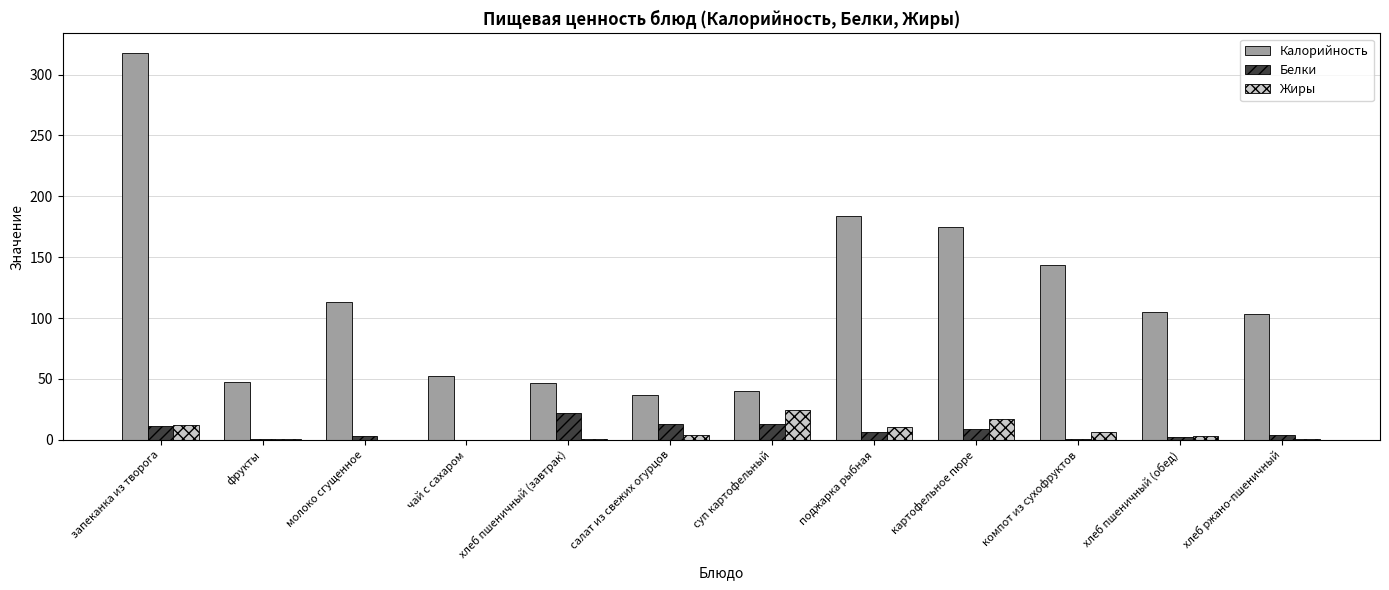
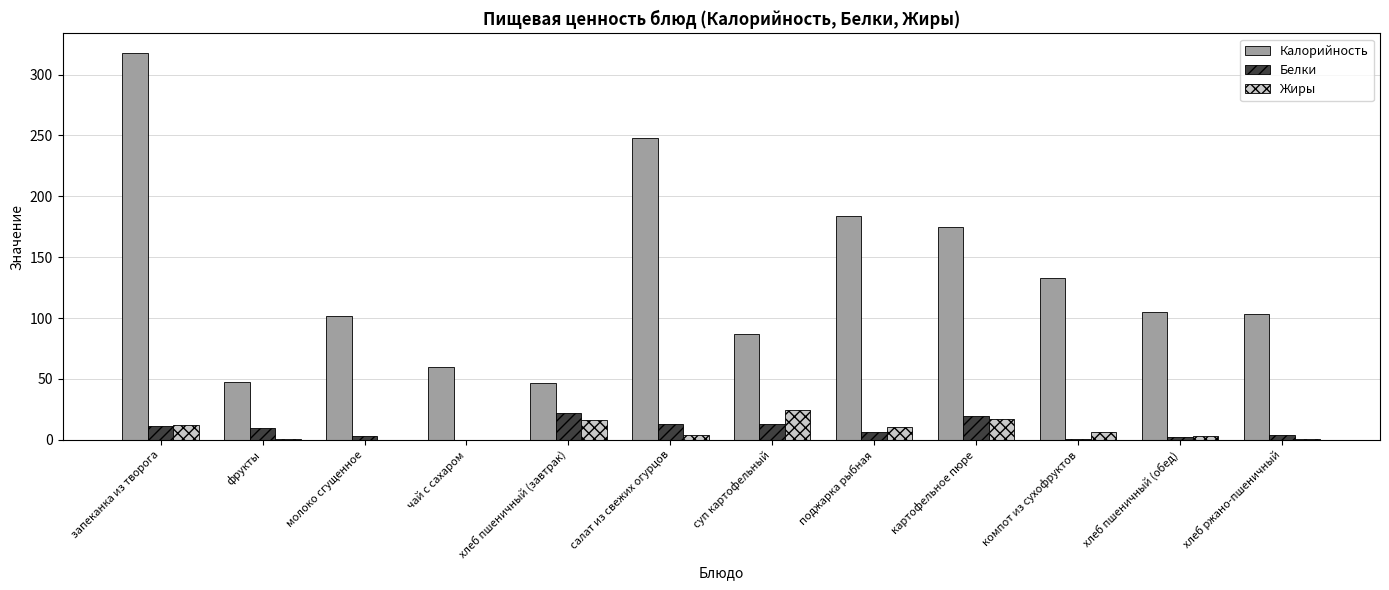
Белки, фрукты: 0 -> 10
Калорийность, молоко сгущенное: 113 -> 102
Калорийность, чай с сахаром: 53 -> 60
Жиры, хлеб пшеничный (завтрак): 0 -> 16
Калорийность, салат из свежих огурцов: 36 -> 248
Калорийность, суп картофельный: 40 -> 87
Белки, картофельное пюре: 9 -> 19
Калорийность, компот из сухофруктов: 144 -> 133
